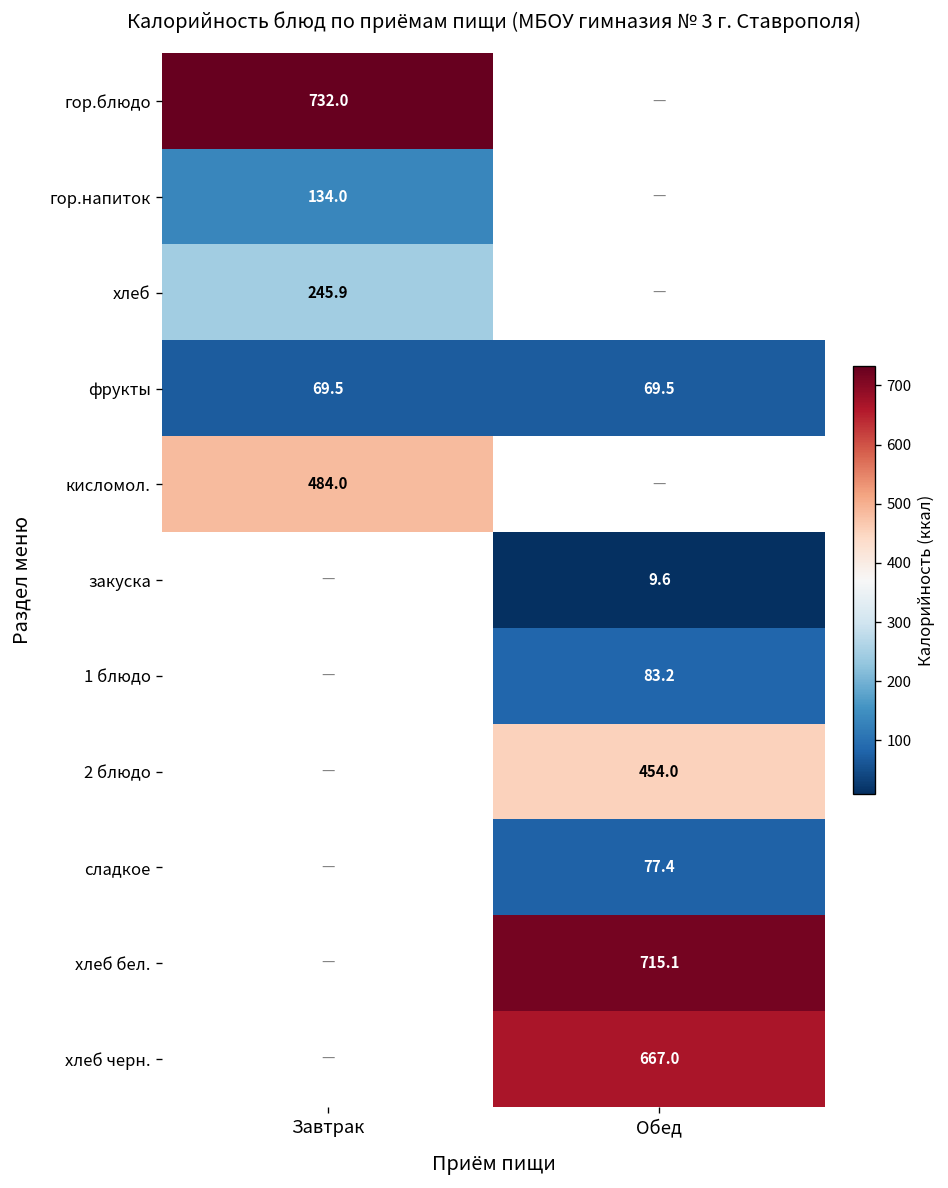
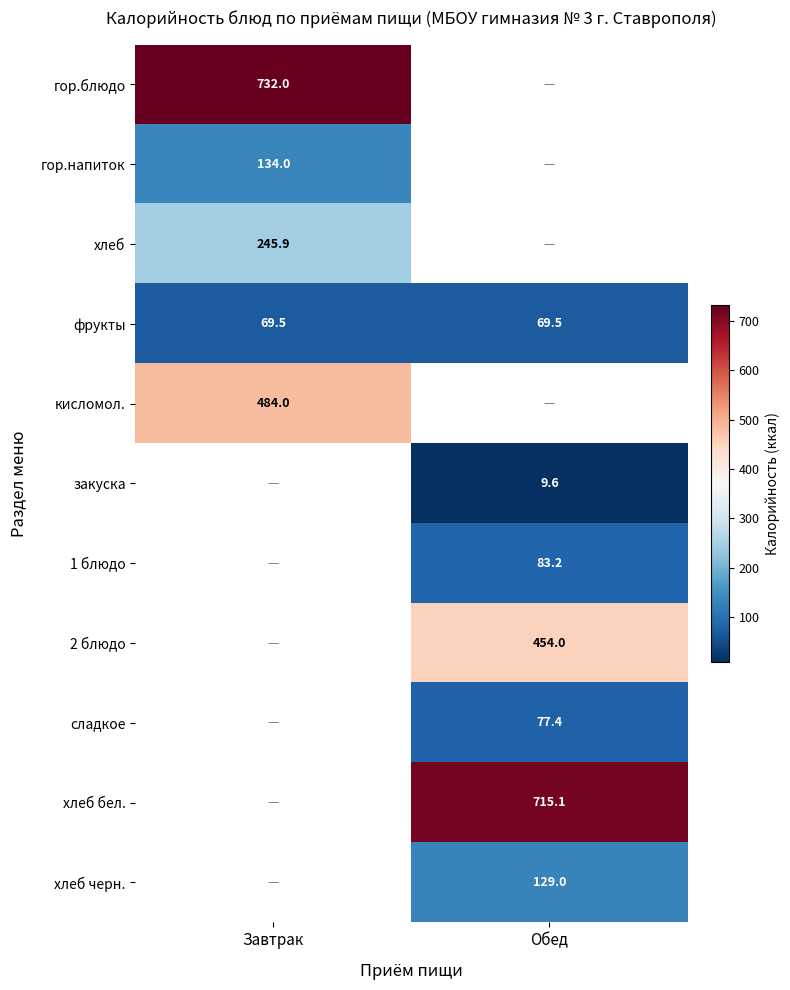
хлеб черн., Обед: 667.0 -> 129.0
